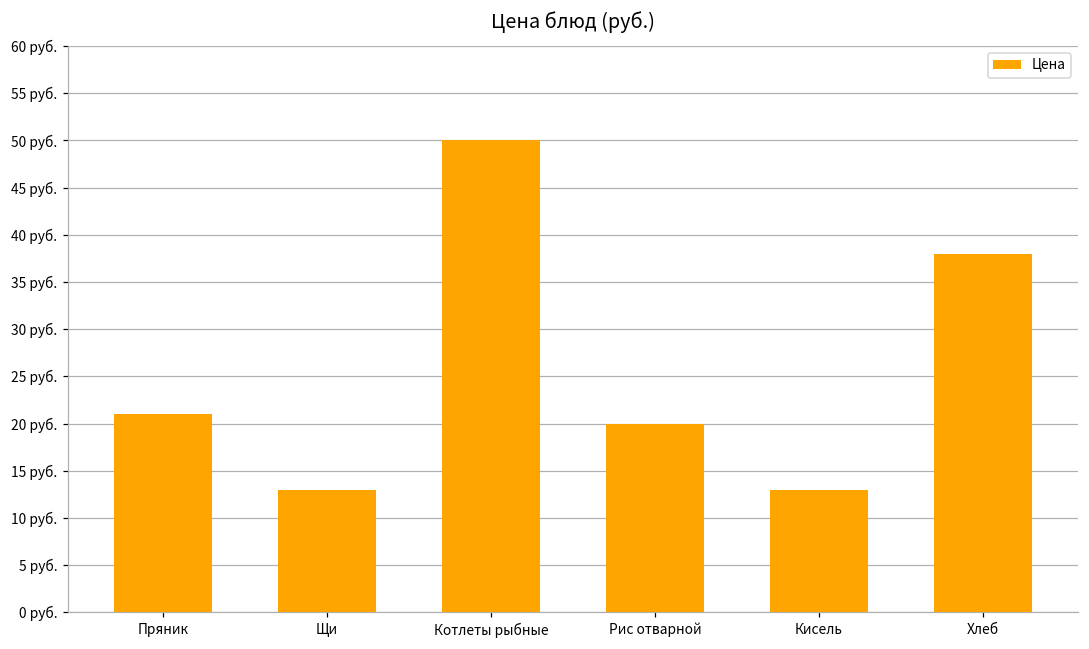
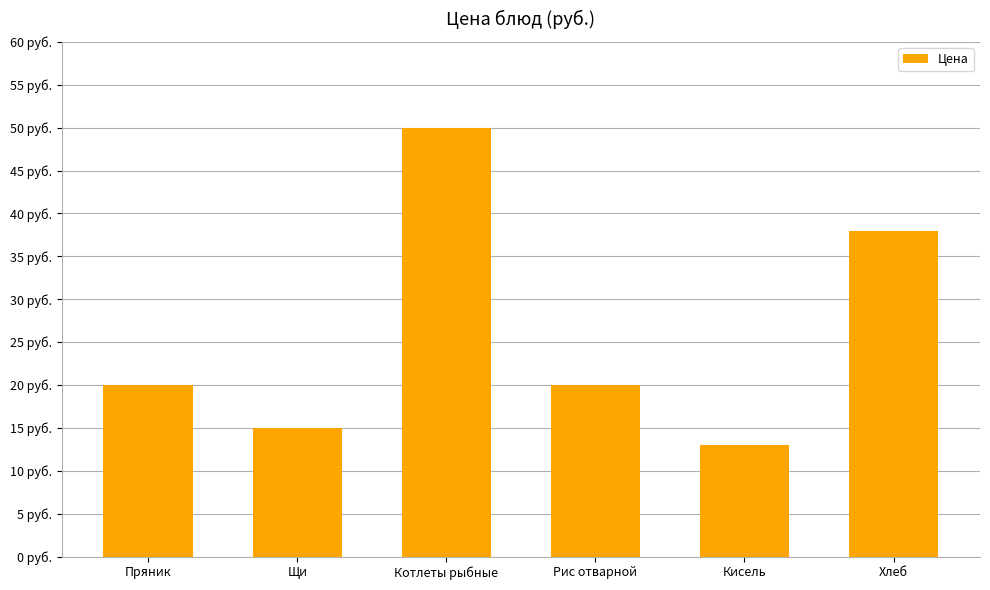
Пряник: 21 руб. -> 20 руб.
Щи: 13 руб. -> 15 руб.
